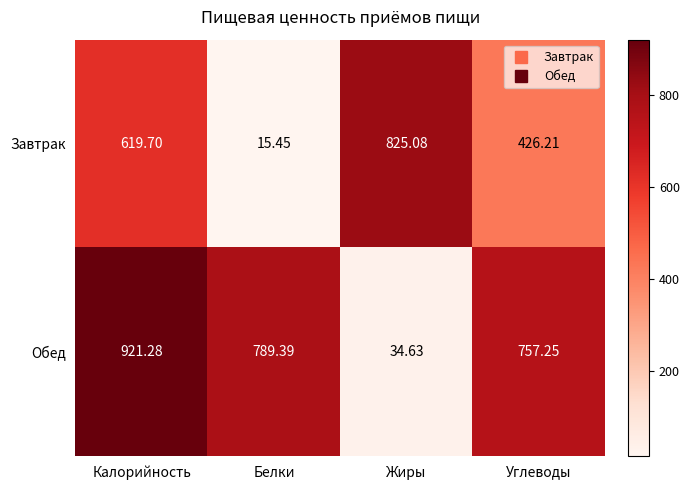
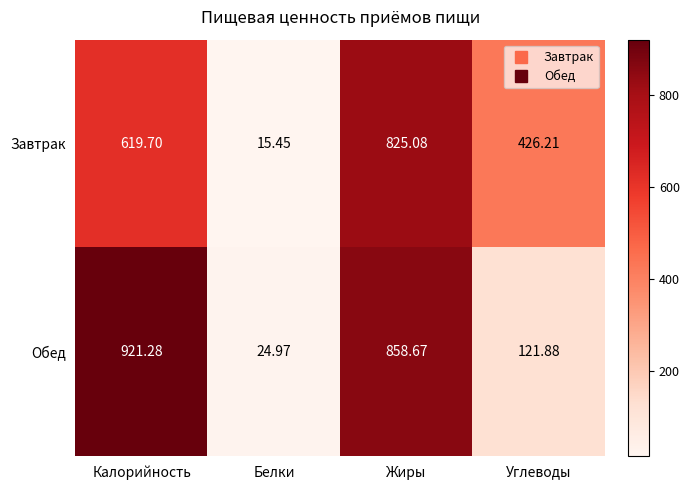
Обед, Белки: 789.39 -> 24.97
Обед, Жиры: 34.63 -> 858.67
Обед, Углеводы: 757.25 -> 121.88
